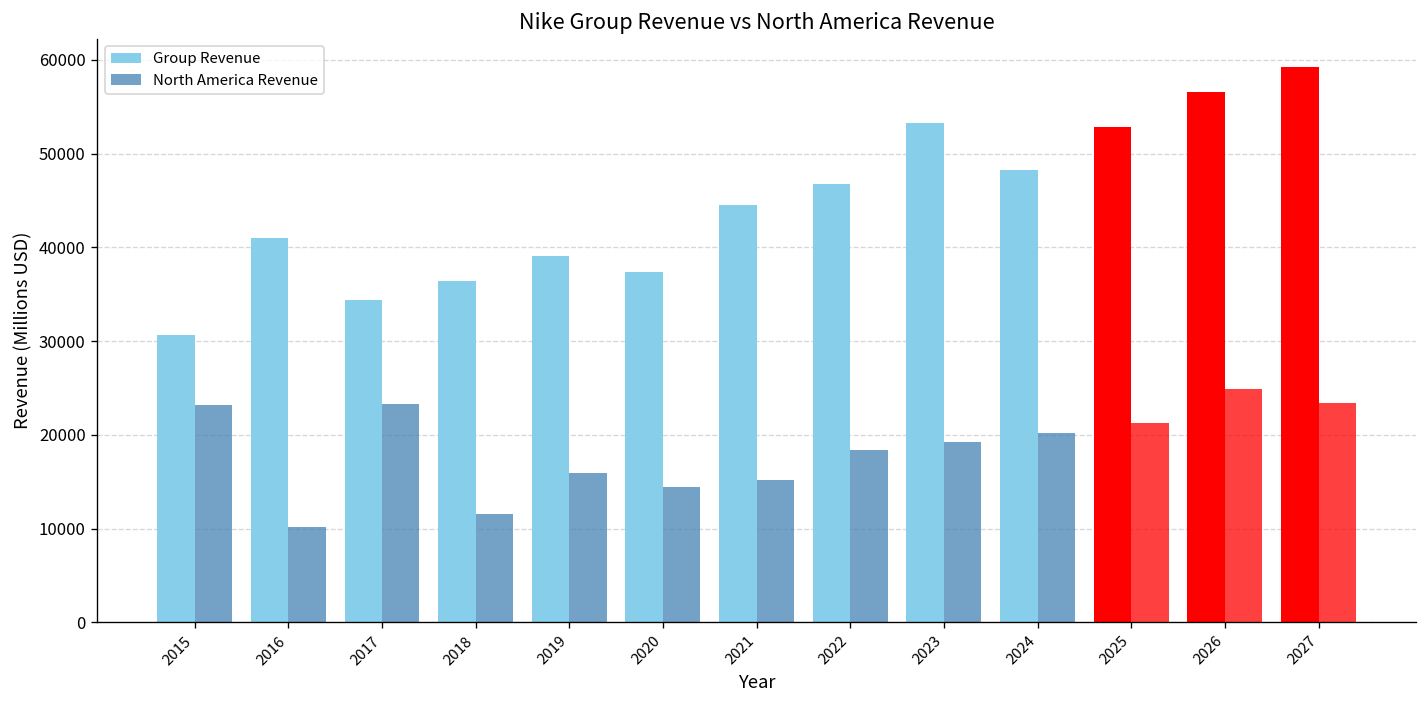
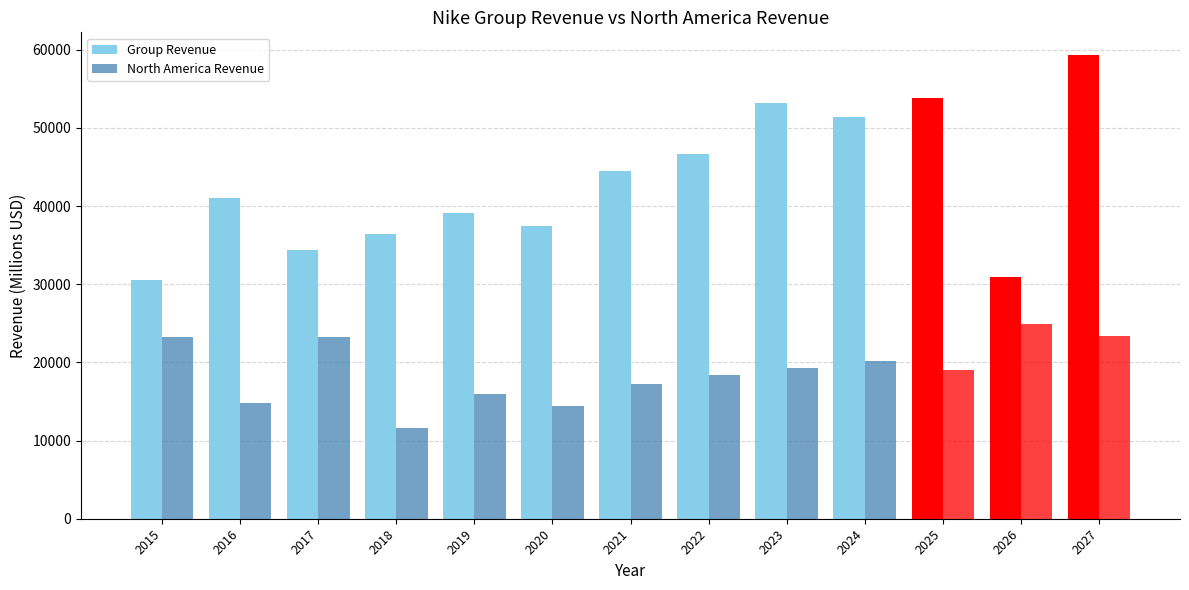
North America Revenue, 2016: 10000 -> 15000
North America Revenue, 2021: 15000 -> 17000
Group Revenue, 2024: 48000 -> 51000
Group Revenue, 2025: 53000 -> 54000
North America Revenue, 2025: 21000 -> 19000
Group Revenue, 2026: 57000 -> 31000
